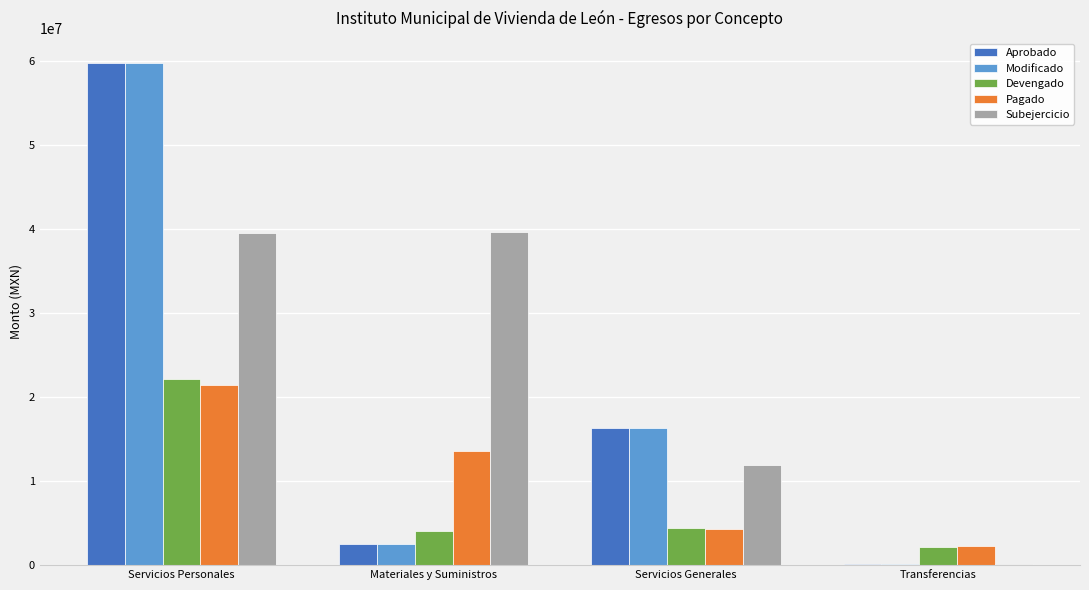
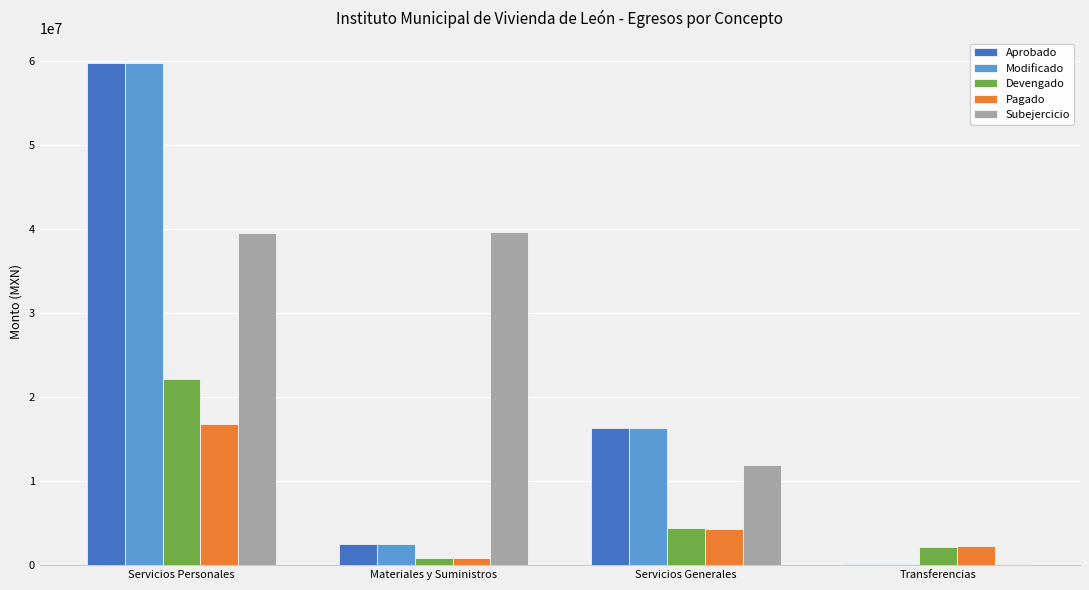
Pagado, Servicios Personales: 21000000 -> 17000000
Devengado, Materiales y Suministros: 4000000 -> 1000000
Pagado, Materiales y Suministros: 14000000 -> 1000000
